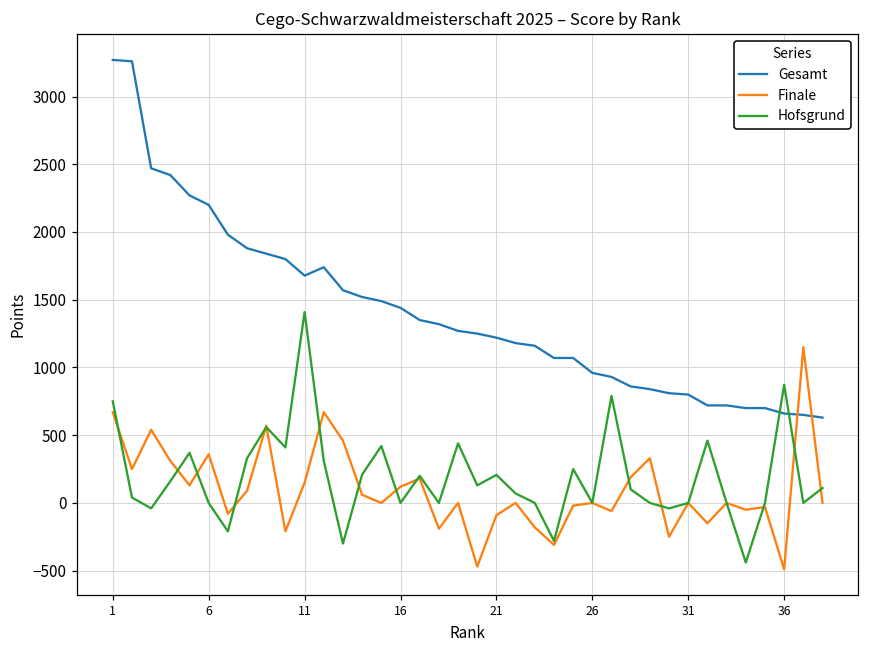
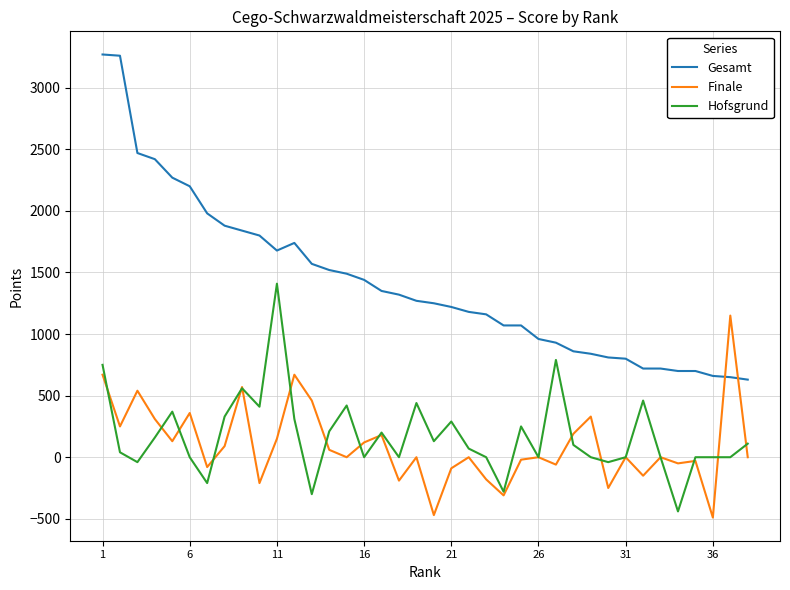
Hofsgrund, 21: 210 -> 290
Hofsgrund, 36: 870 -> 0
